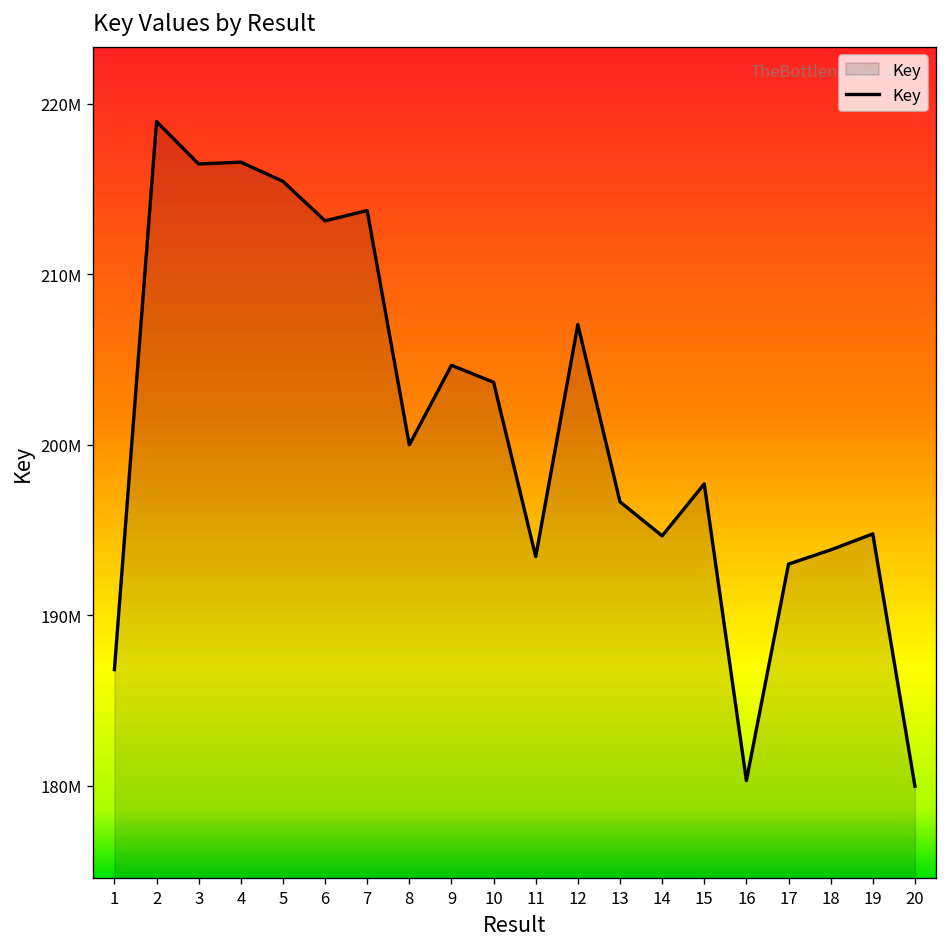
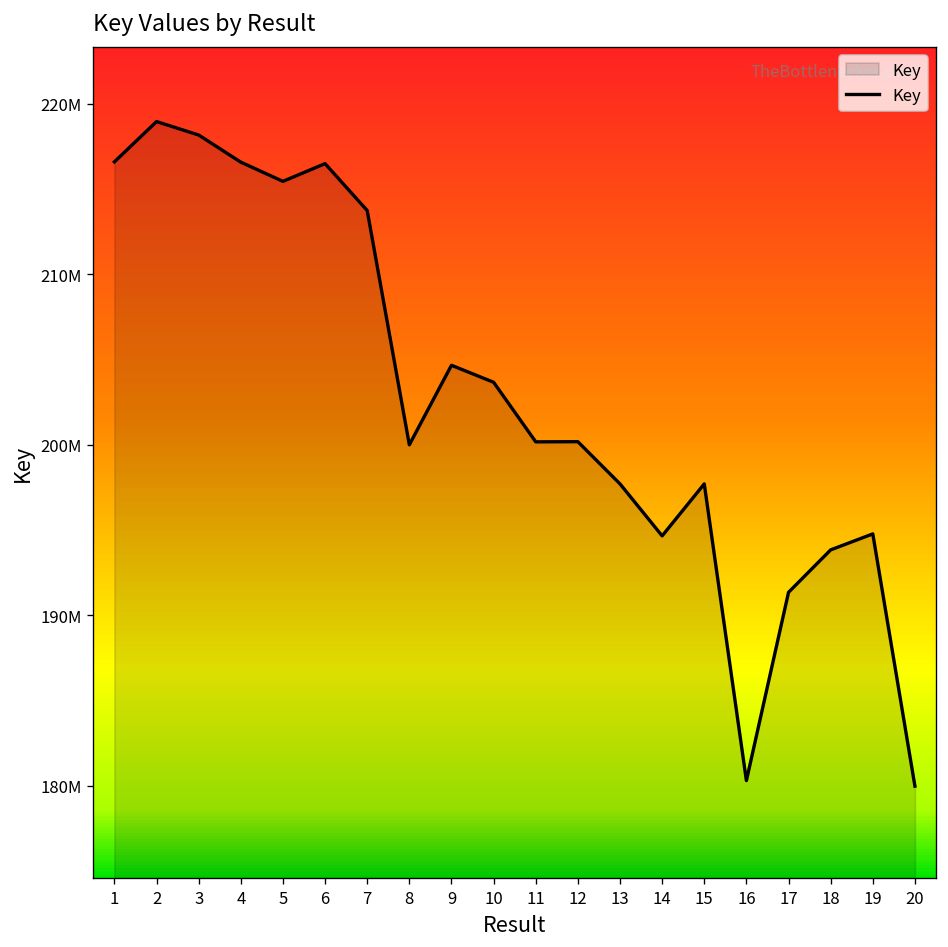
1: 186800000 -> 216600000
3: 216500000 -> 218200000
6: 213100000 -> 216500000
11: 193400000 -> 200200000
12: 207100000 -> 200200000
13: 196700000 -> 197700000
17: 193000000 -> 191400000
